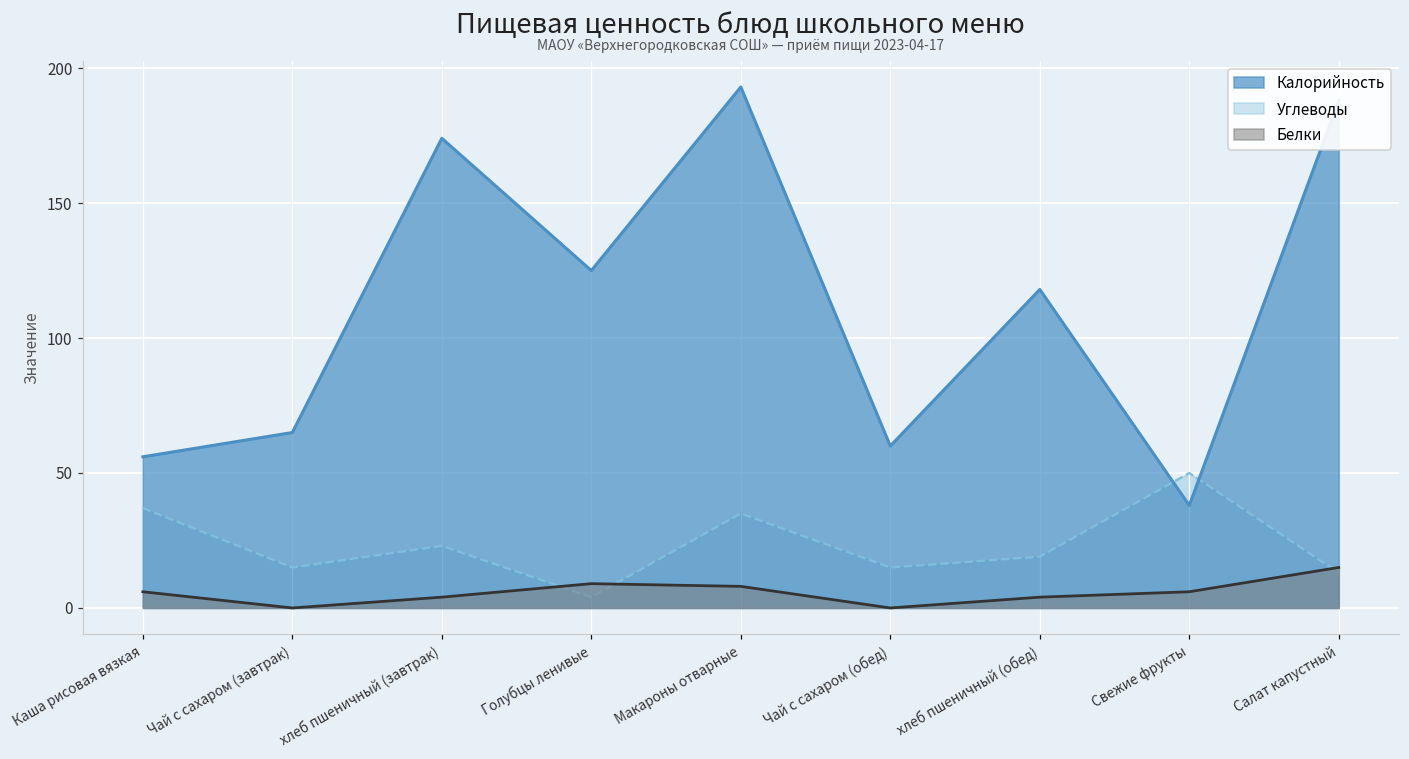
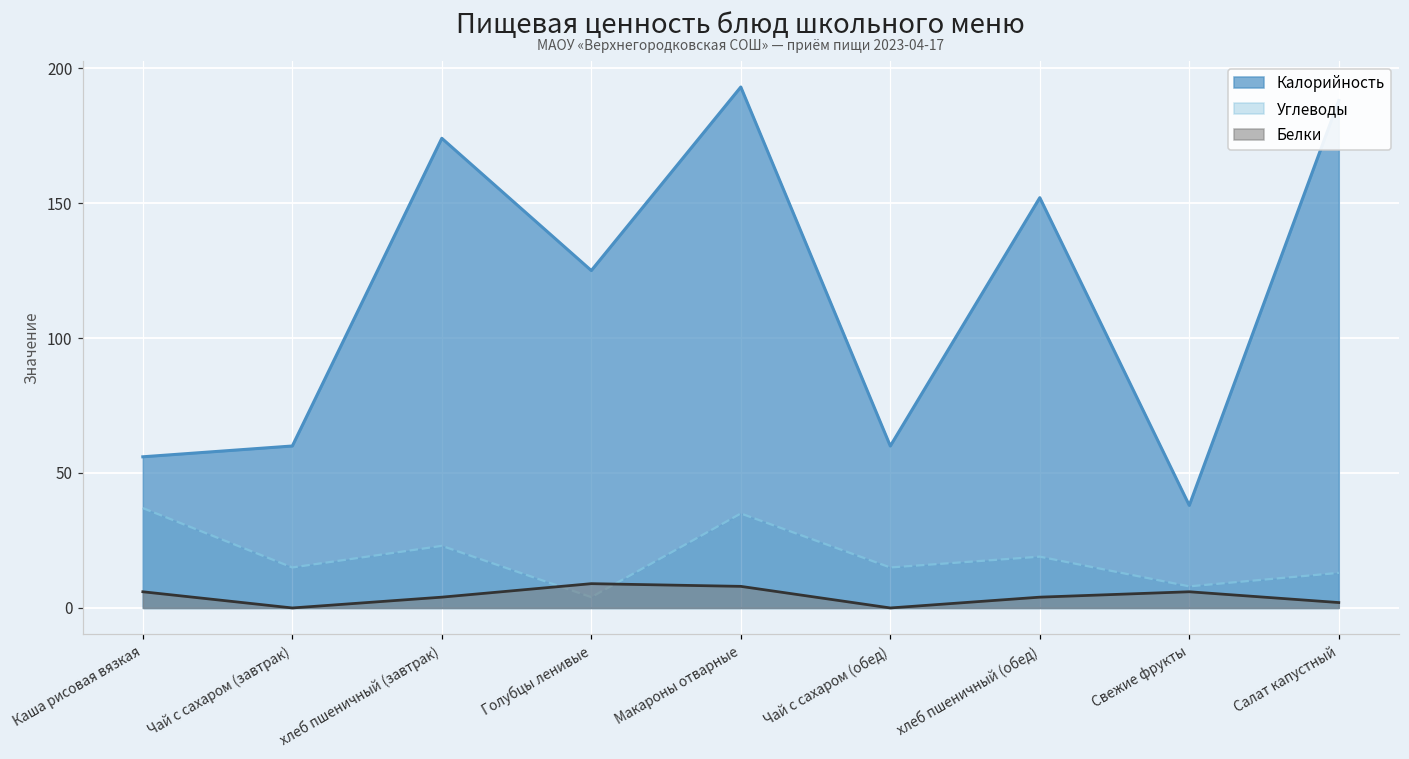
Калорийность, Чай с сахаром (завтрак): 65 -> 60
Калорийность, хлеб пшеничный (обед): 118 -> 152
Углеводы, Свежие фрукты: 50 -> 8
Белки, Салат капустный: 15 -> 2
